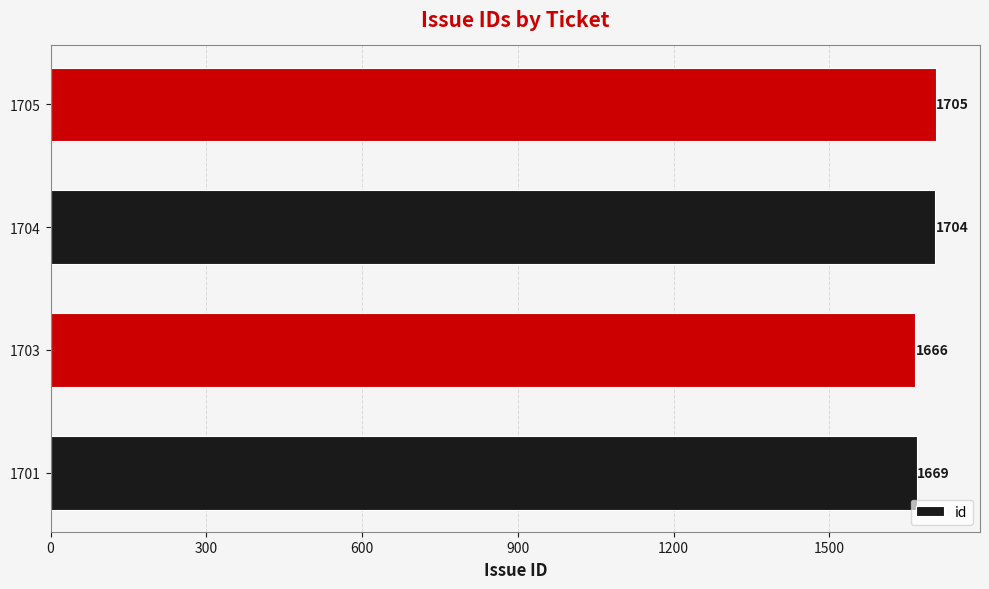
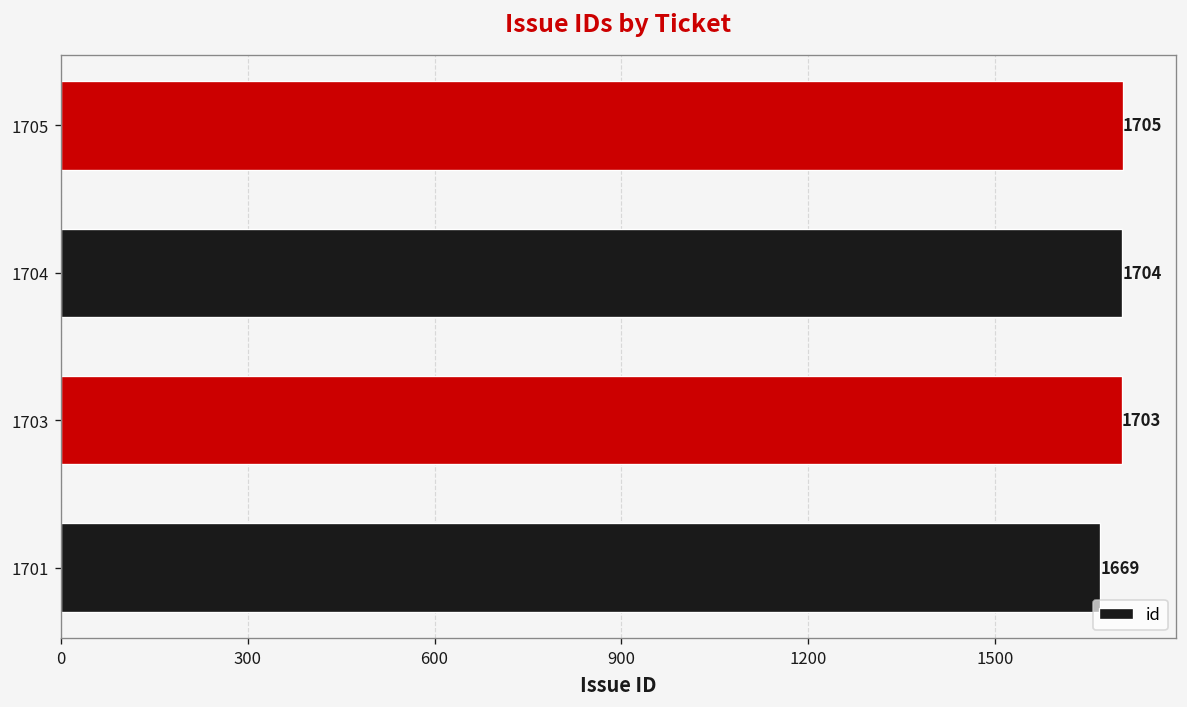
1703: 1666 -> 1703
